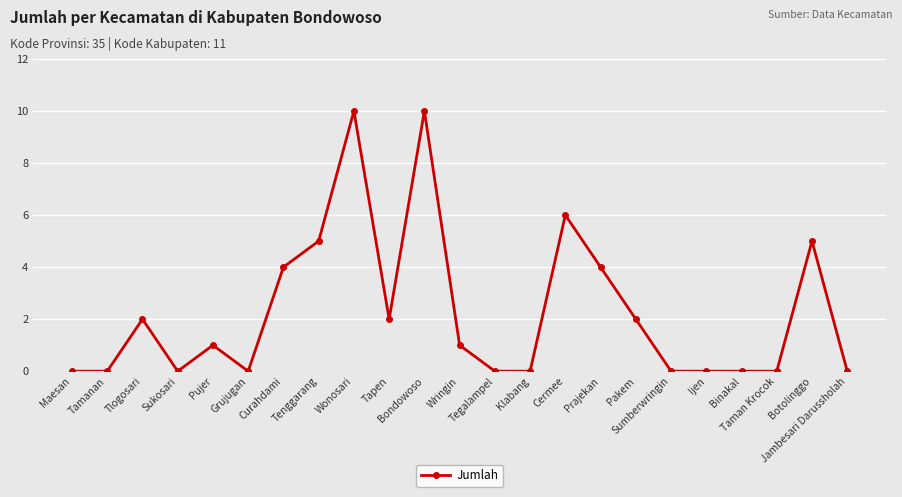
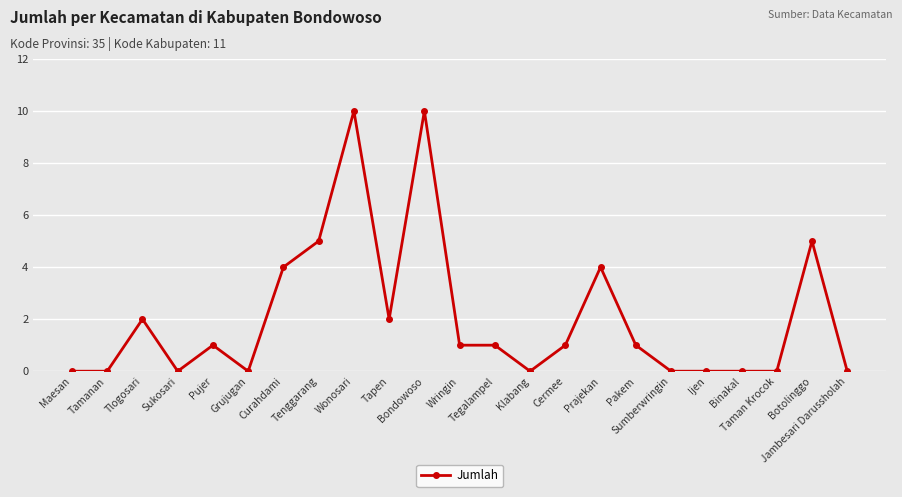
Tegalampel: 0 -> 1
Cermee: 6 -> 1
Pakem: 2 -> 1
